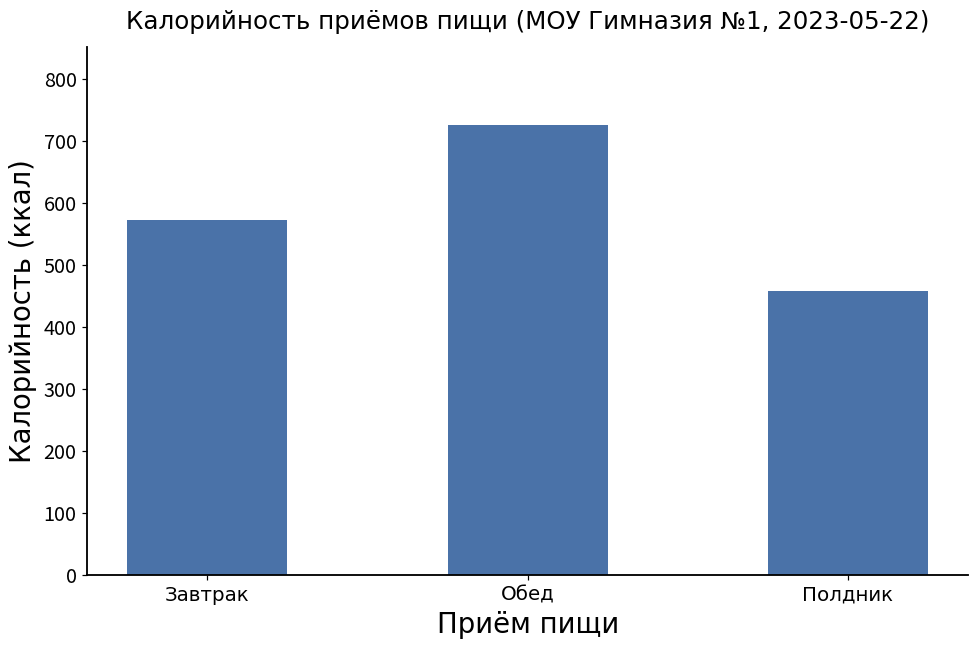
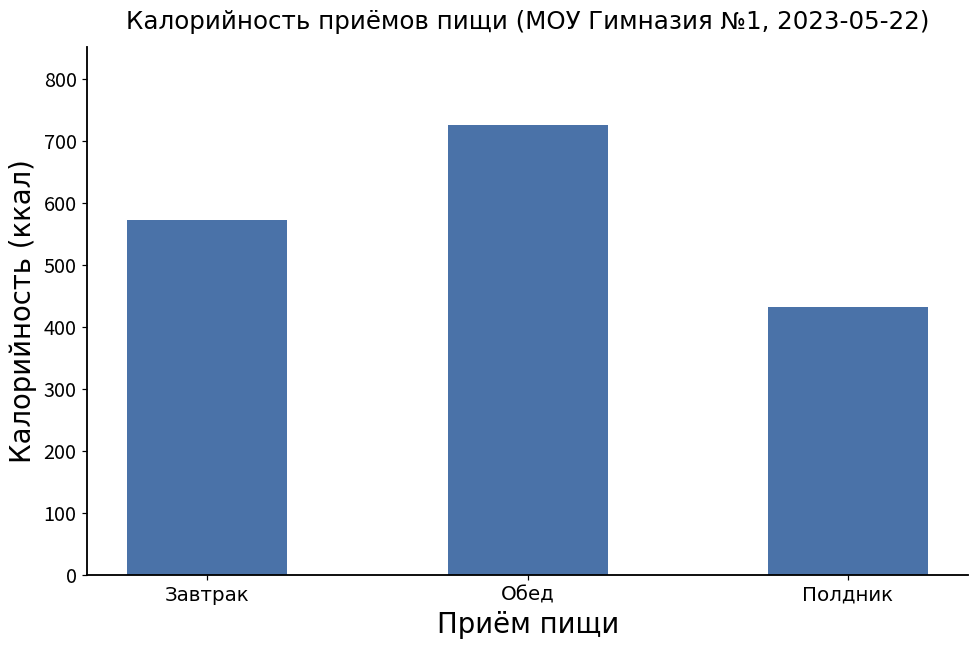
Полдник: 460 -> 430
